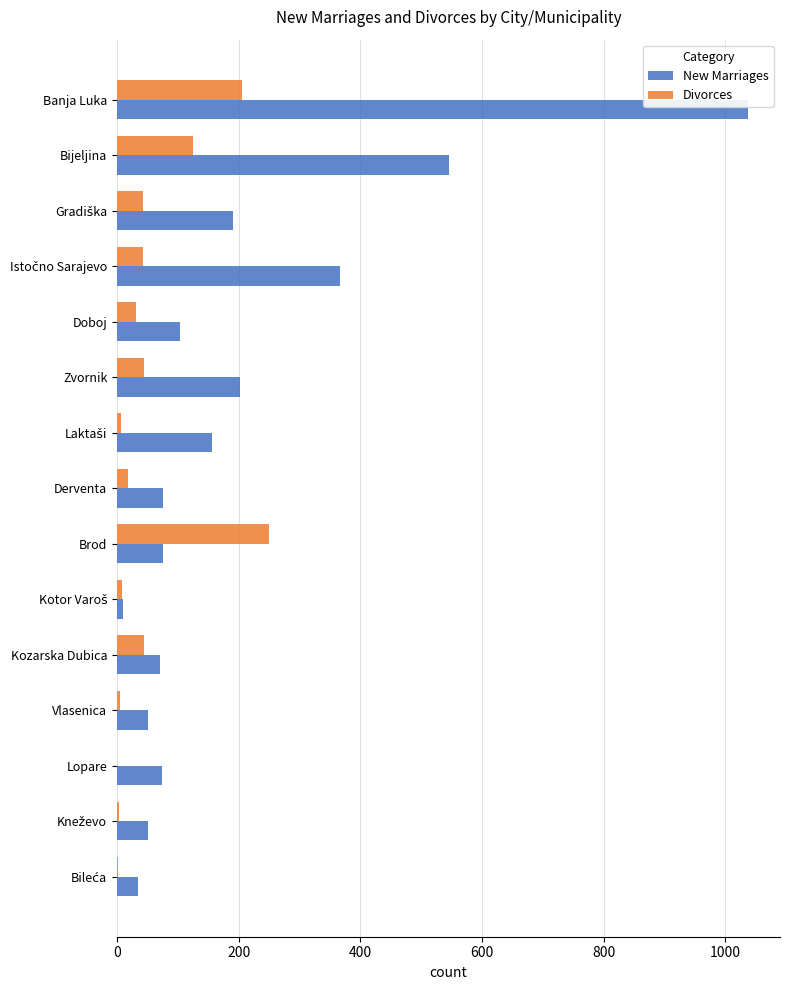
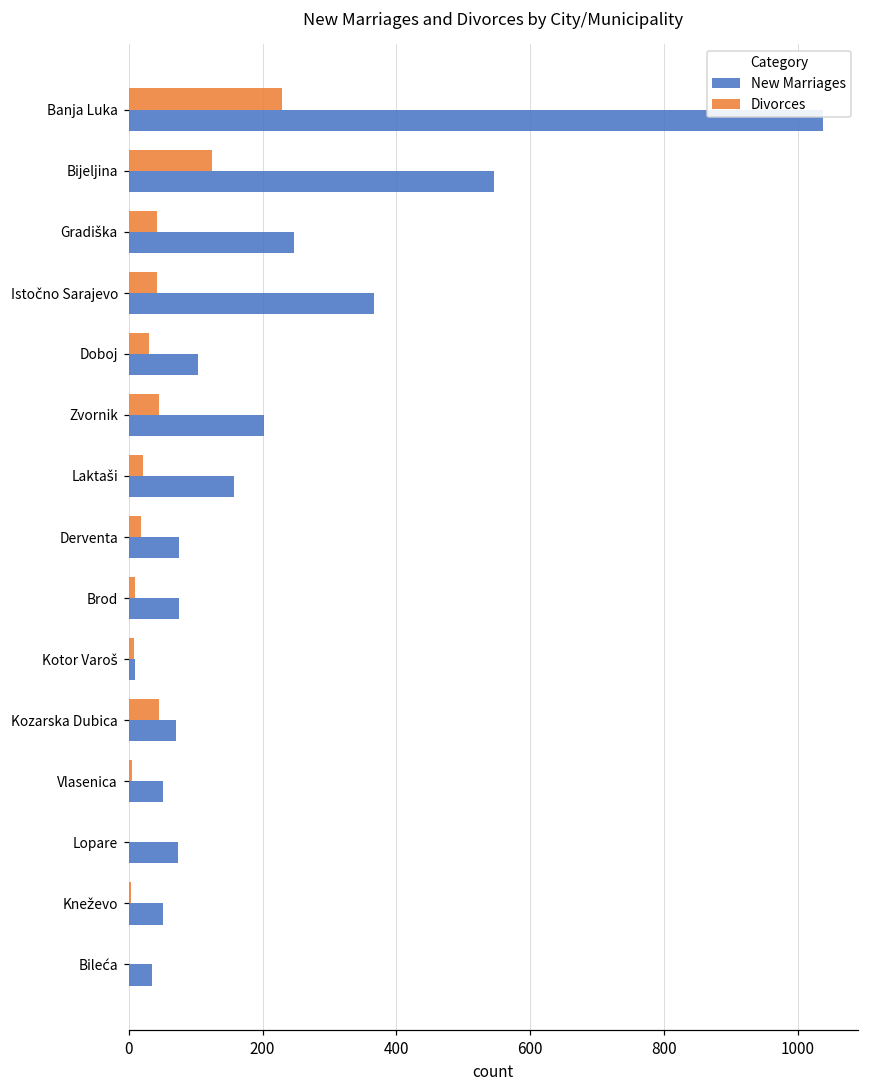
Divorces, Banja Luka: 210 -> 230
New Marriages, Gradiška: 190 -> 250
Divorces, Laktaši: 10 -> 20
Divorces, Brod: 250 -> 10
